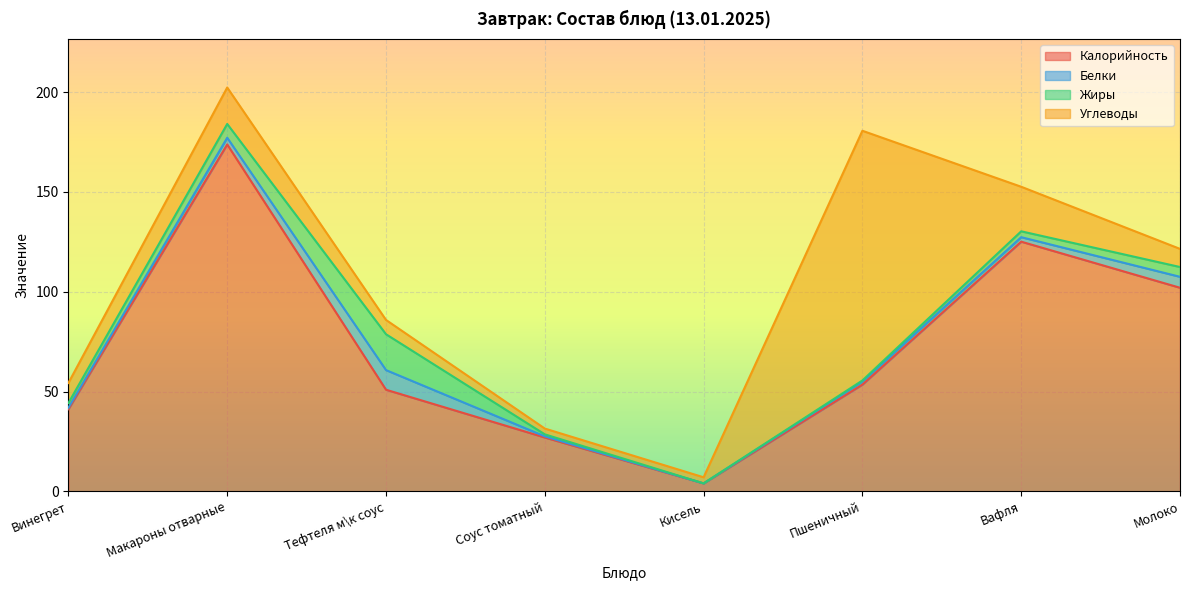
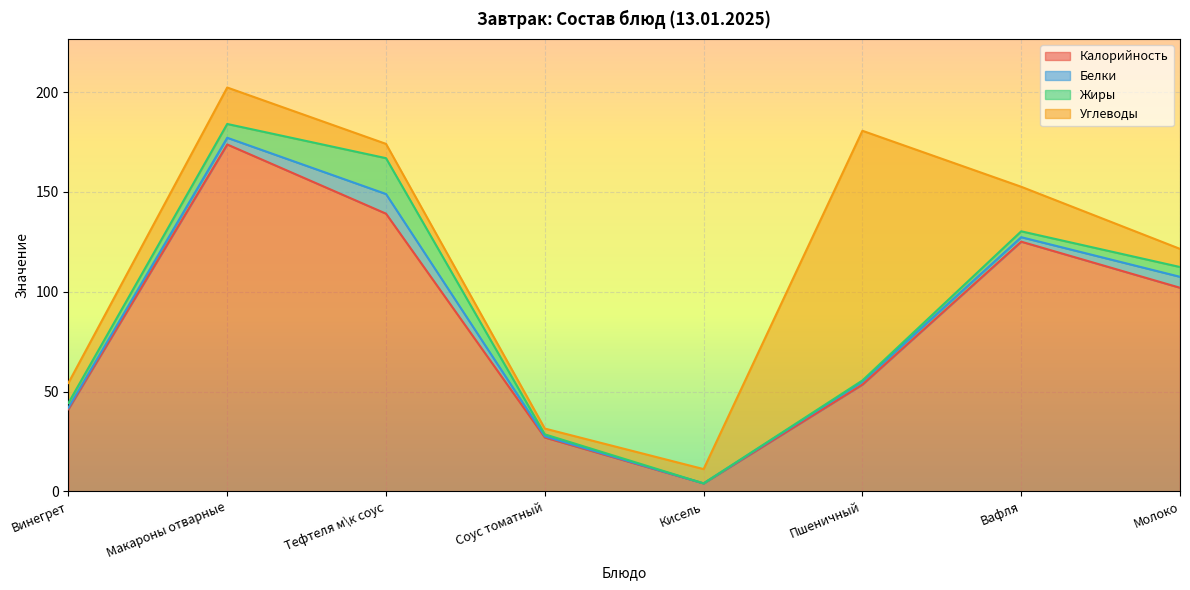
Калорийность, Тефтеля м\к соус: 51 -> 139
Углеводы, Кисель: 3 -> 7
